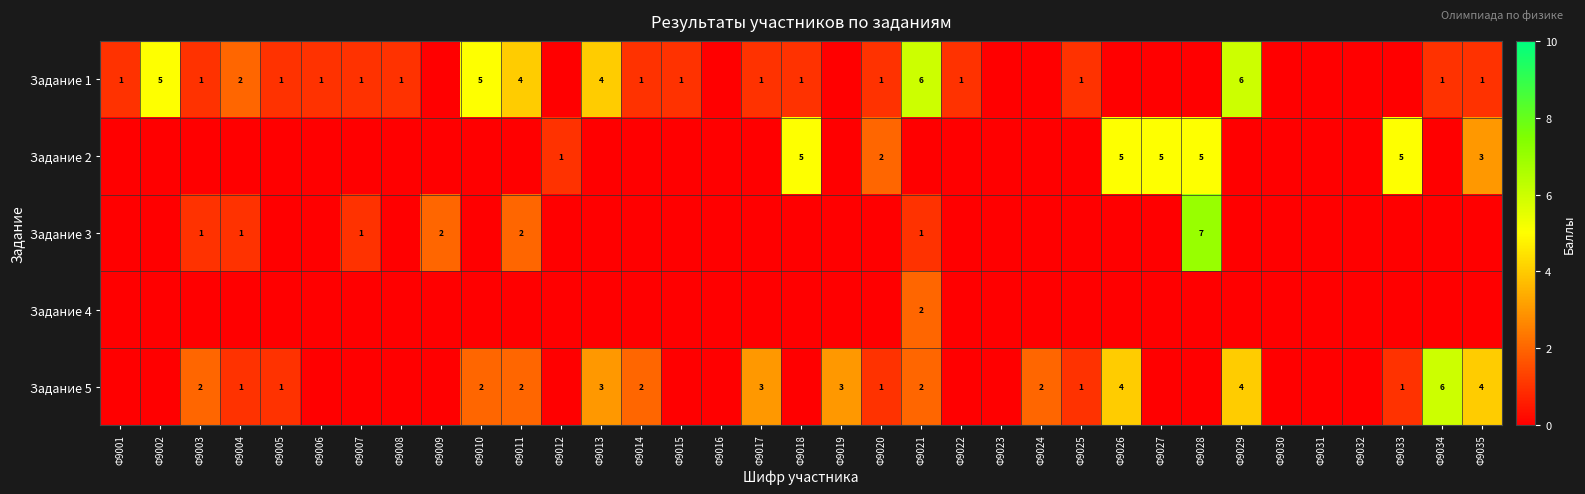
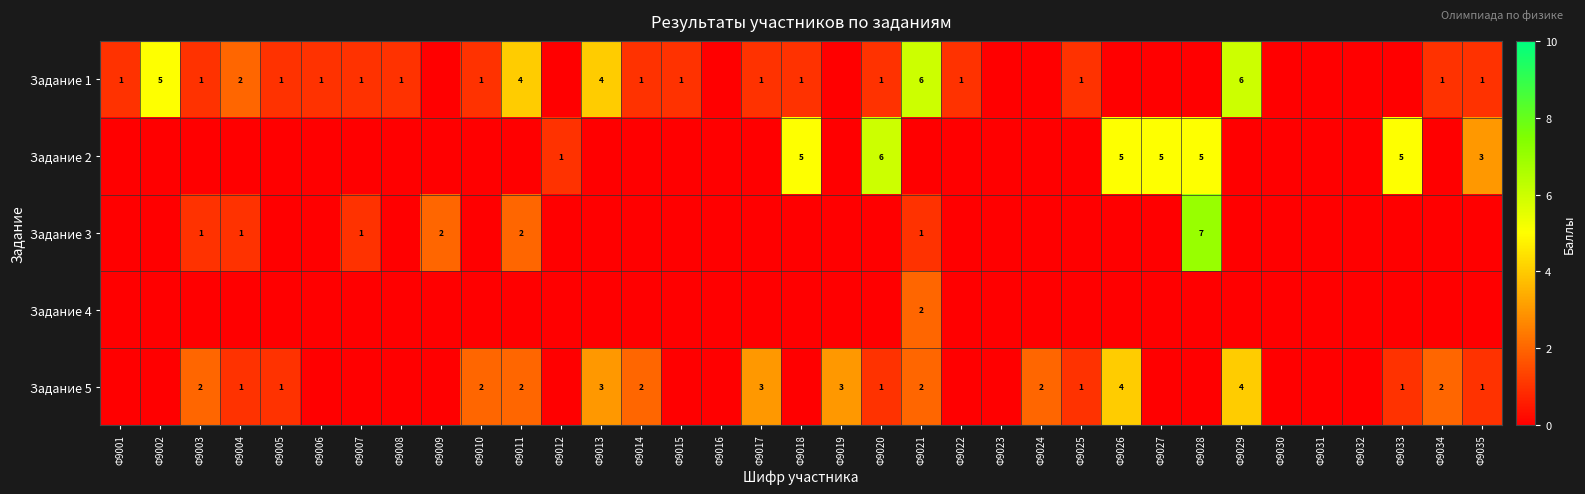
Задание 1, Ф9010: 5 -> 1
Задание 2, Ф9020: 2 -> 6
Задание 5, Ф9034: 6 -> 2
Задание 5, Ф9035: 4 -> 1
